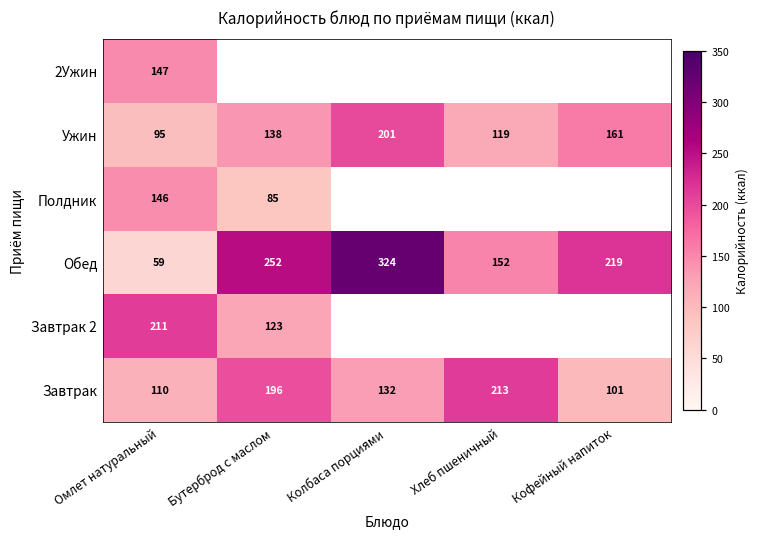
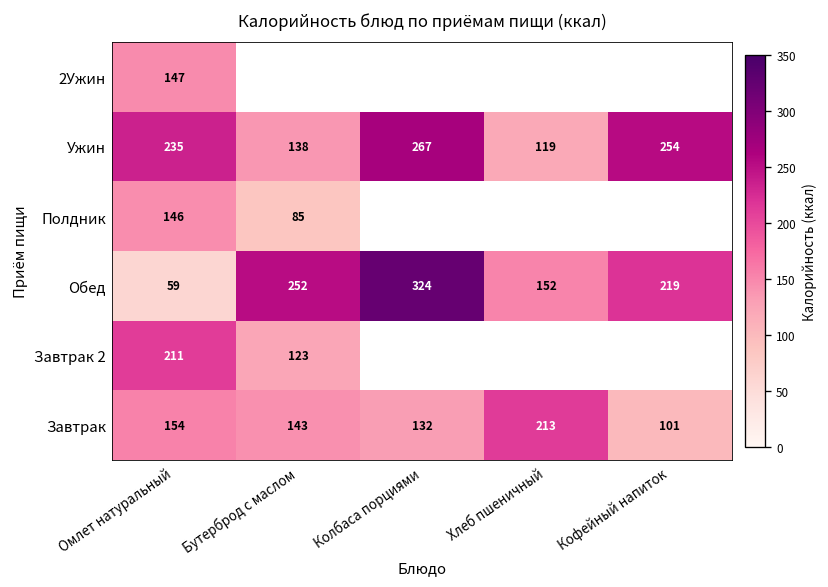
Ужин, Омлет натуральный: 95 -> 235
Ужин, Колбаса порциями: 201 -> 267
Ужин, Кофейный напиток: 161 -> 254
Завтрак, Омлет натуральный: 110 -> 154
Завтрак, Бутерброд с маслом: 196 -> 143
